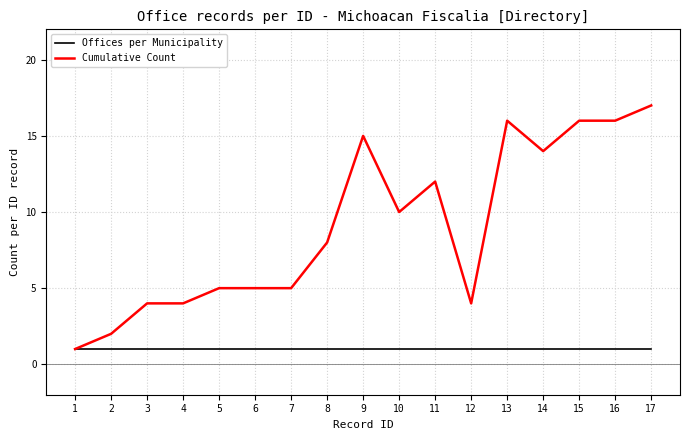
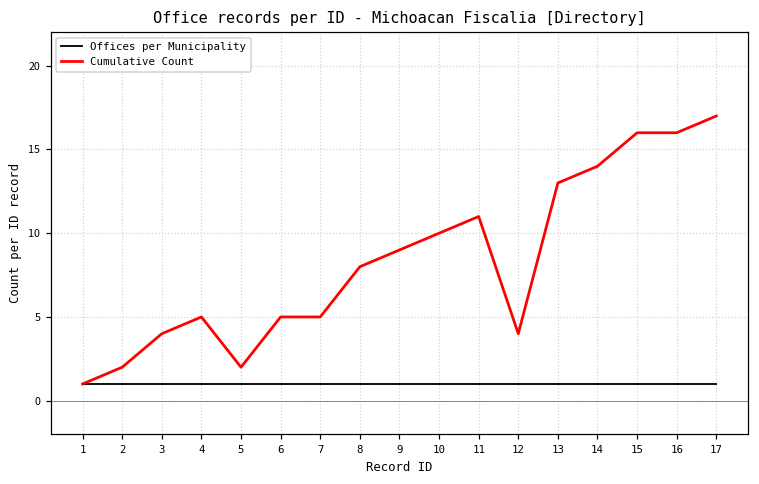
Cumulative Count, 4: 4 -> 5
Cumulative Count, 5: 5 -> 2
Cumulative Count, 9: 15 -> 9
Cumulative Count, 11: 12 -> 11
Cumulative Count, 13: 16 -> 13
